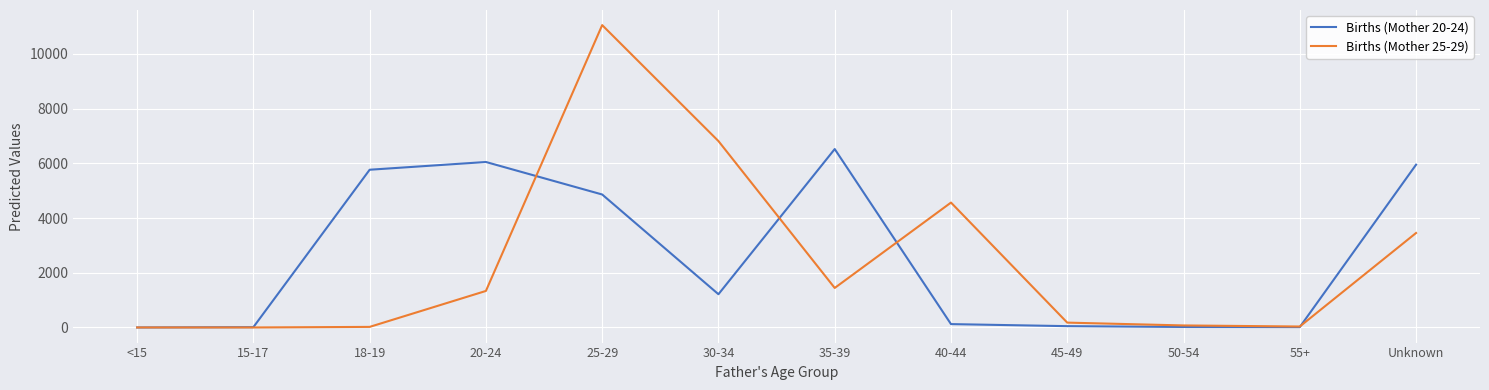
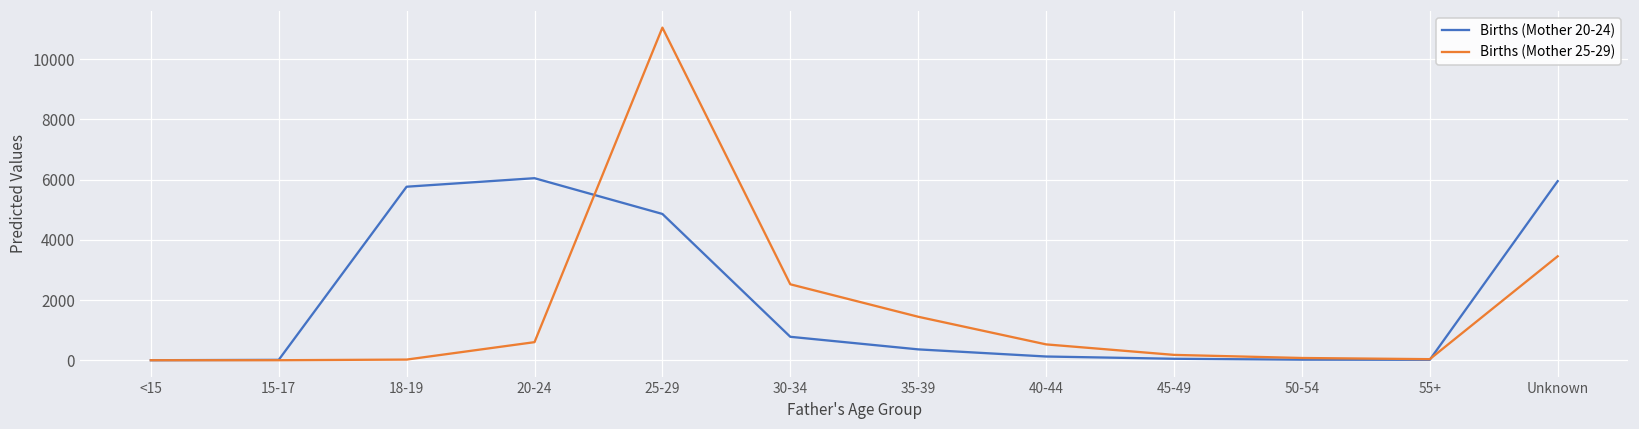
Births (Mother 25-29), 20-24: 1300 -> 600
Births (Mother 20-24), 30-34: 1200 -> 800
Births (Mother 25-29), 30-34: 6800 -> 2500
Births (Mother 20-24), 35-39: 6500 -> 400
Births (Mother 25-29), 40-44: 4600 -> 500
